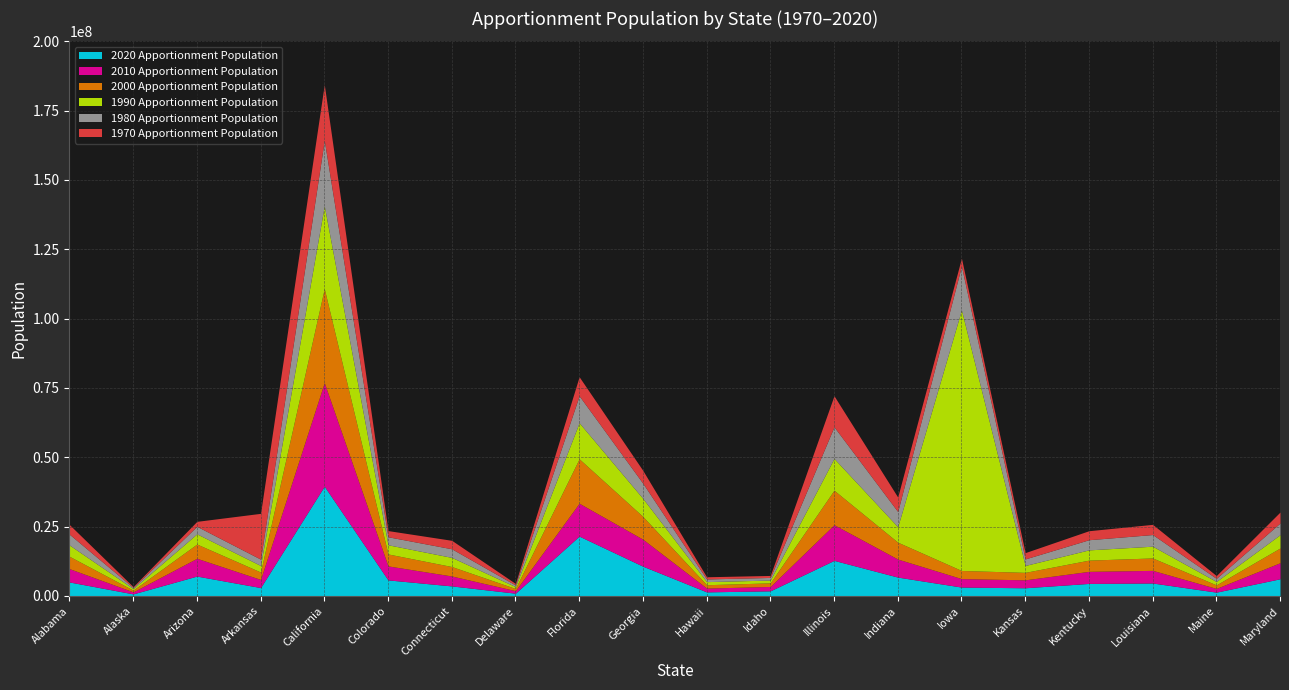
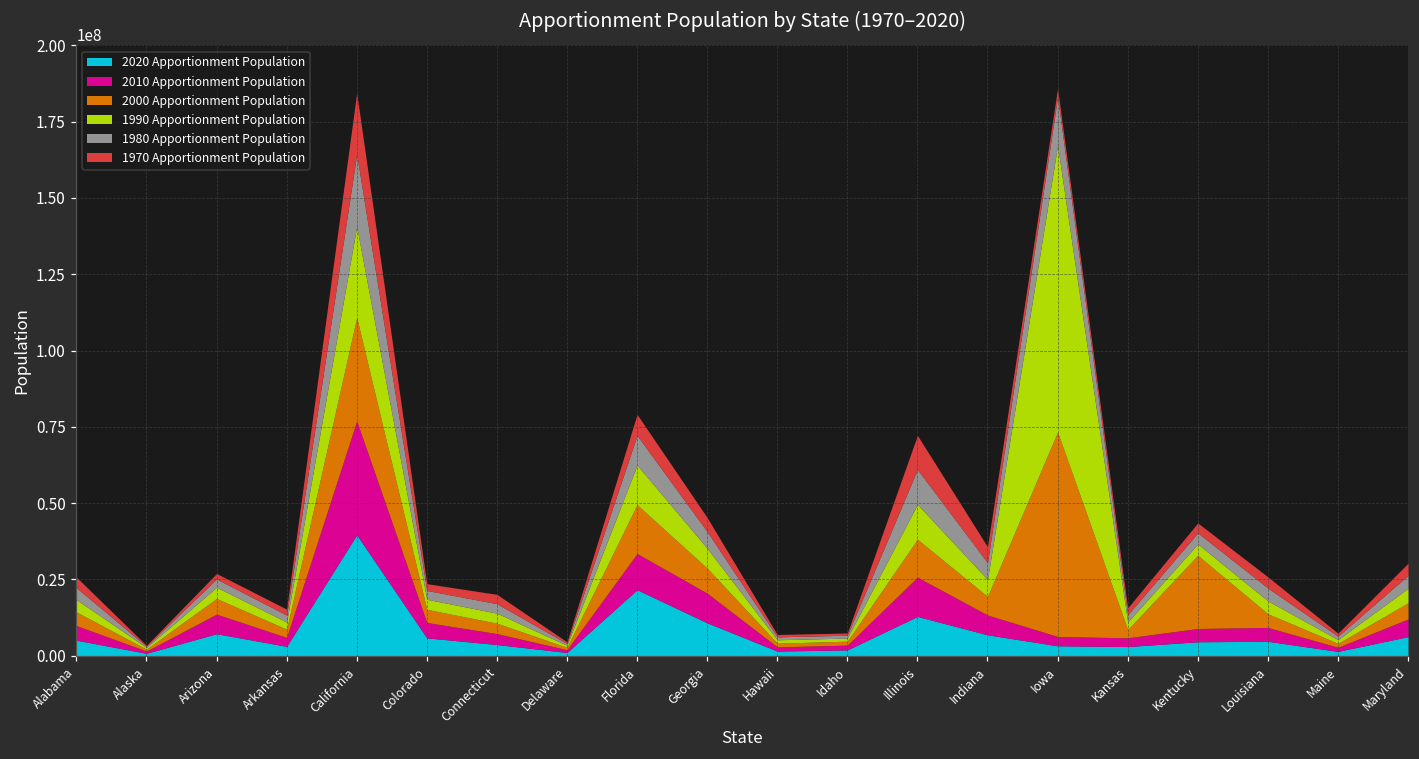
1970 Apportionment Population, Arkansas: 17000000 -> 2000000
2000 Apportionment Population, Iowa: 3000000 -> 67000000
2000 Apportionment Population, Kentucky: 4000000 -> 24000000
